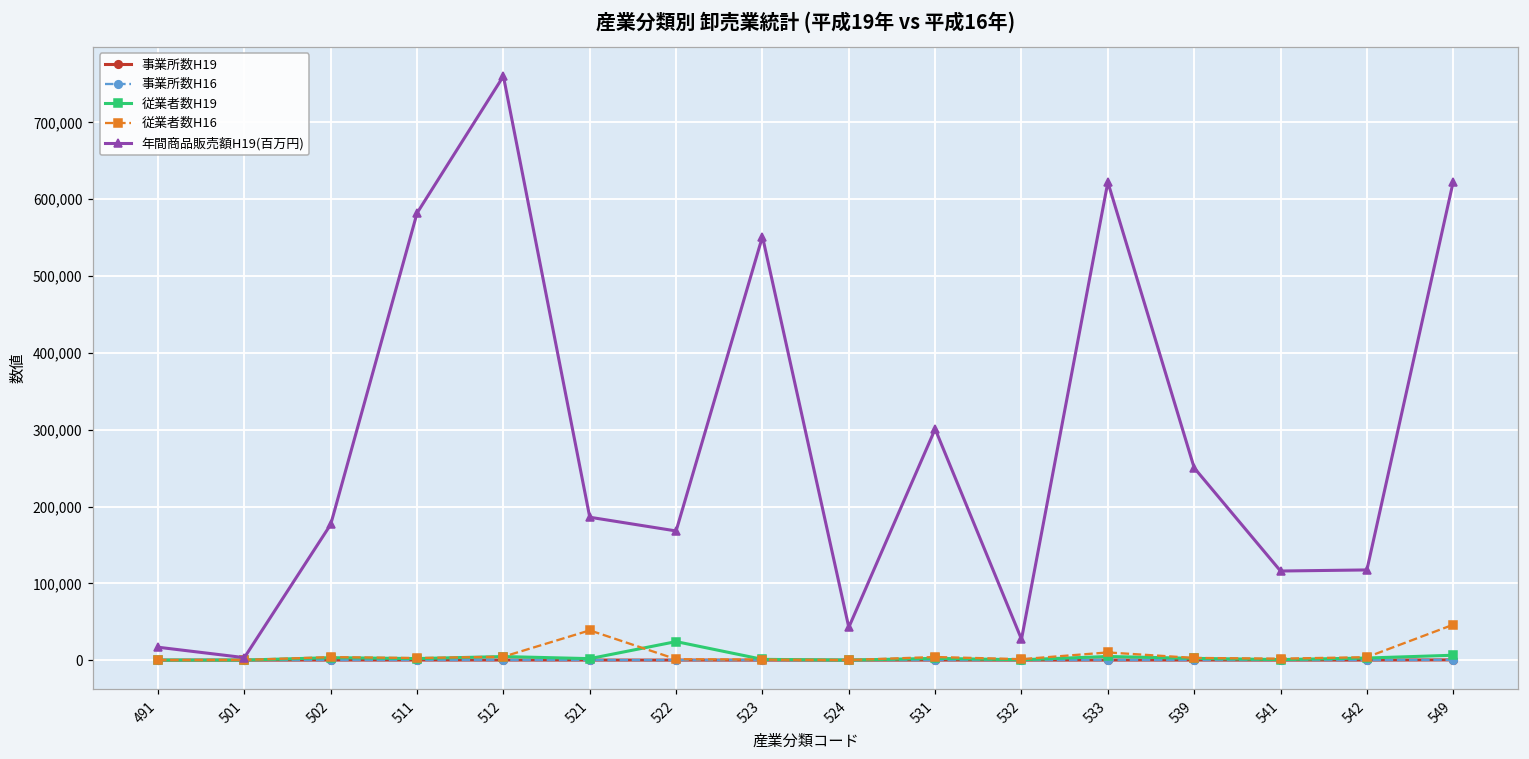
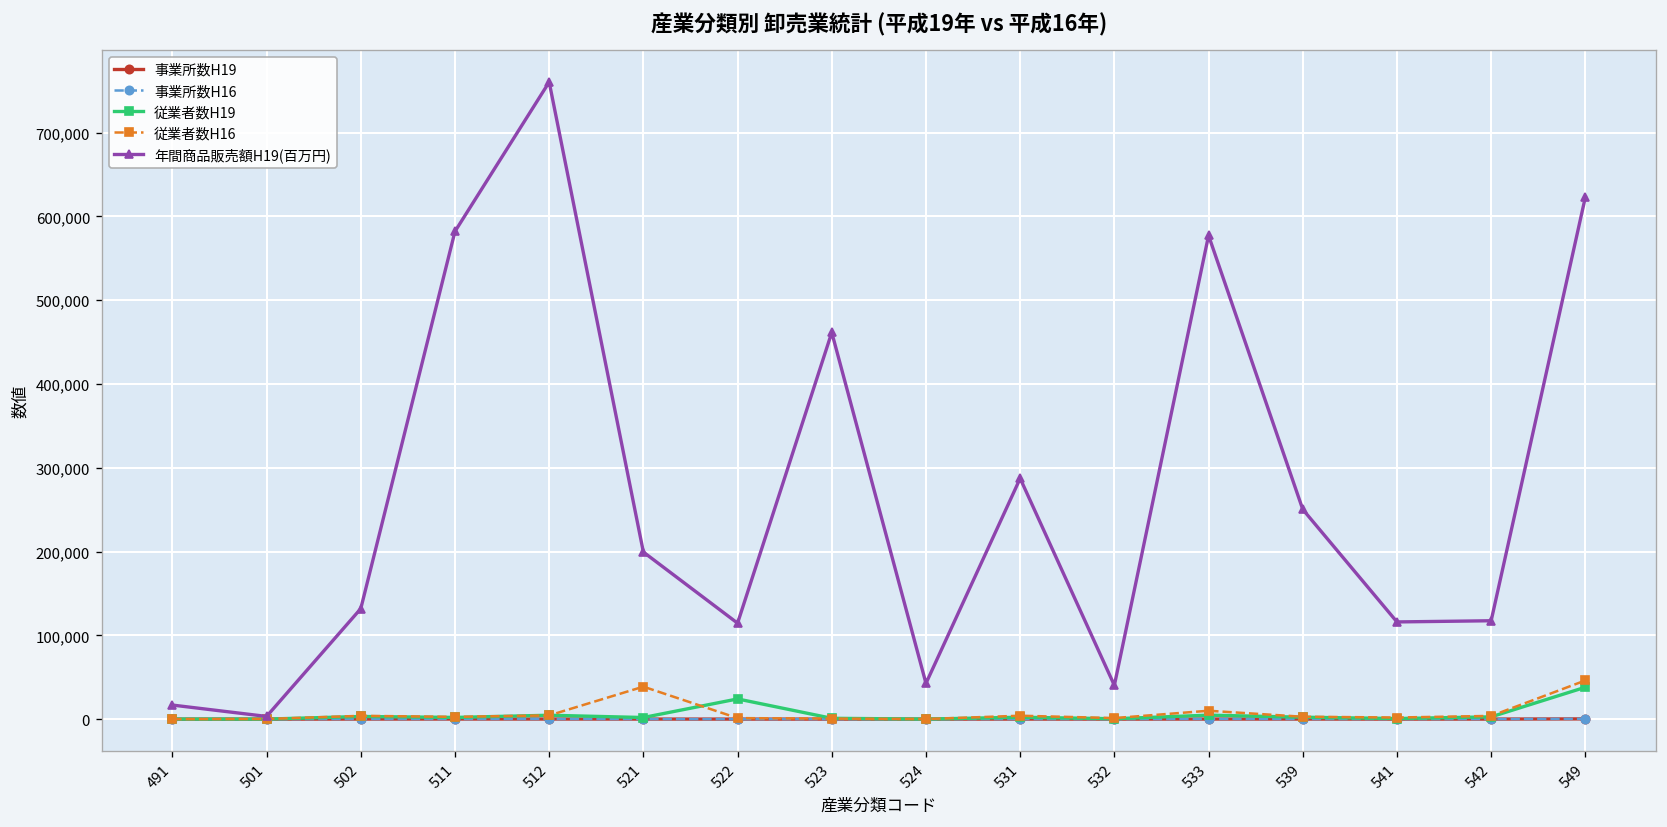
年間商品販売額H19(百万円), 502: 180,000 -> 130,000
年間商品販売額H19(百万円), 521: 190,000 -> 200,000
年間商品販売額H19(百万円), 522: 170,000 -> 110,000
年間商品販売額H19(百万円), 523: 550,000 -> 460,000
年間商品販売額H19(百万円), 531: 300,000 -> 290,000
年間商品販売額H19(百万円), 532: 30,000 -> 40,000
年間商品販売額H19(百万円), 533: 620,000 -> 580,000
従業者数H19, 549: 10,000 -> 40,000
